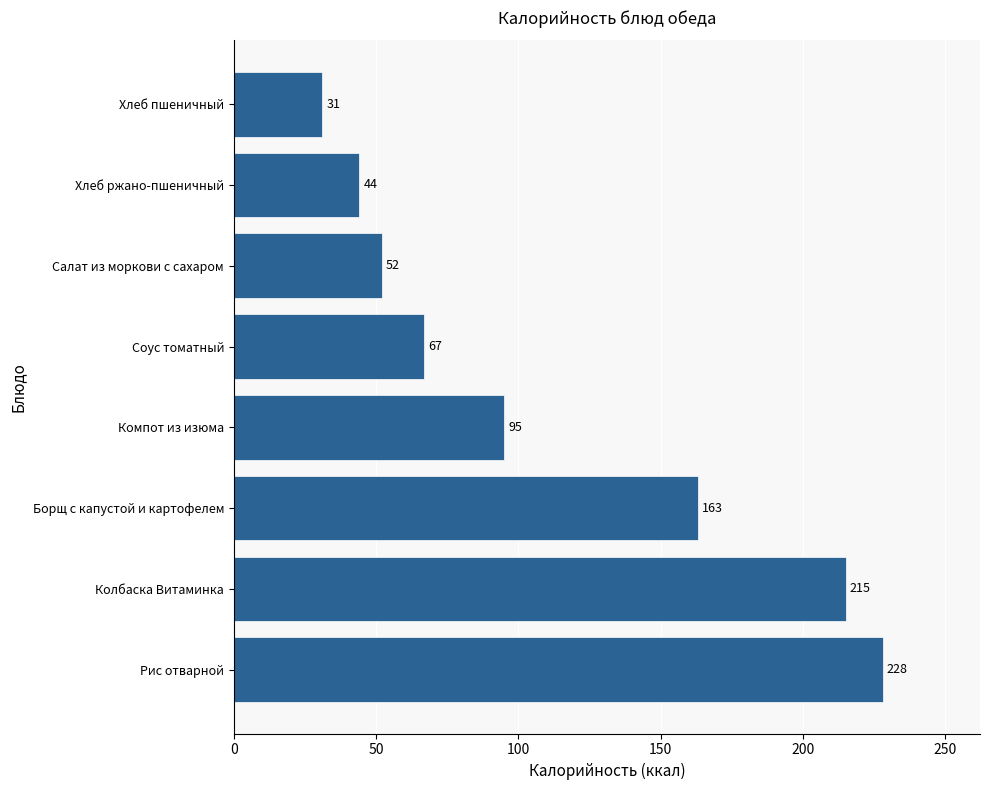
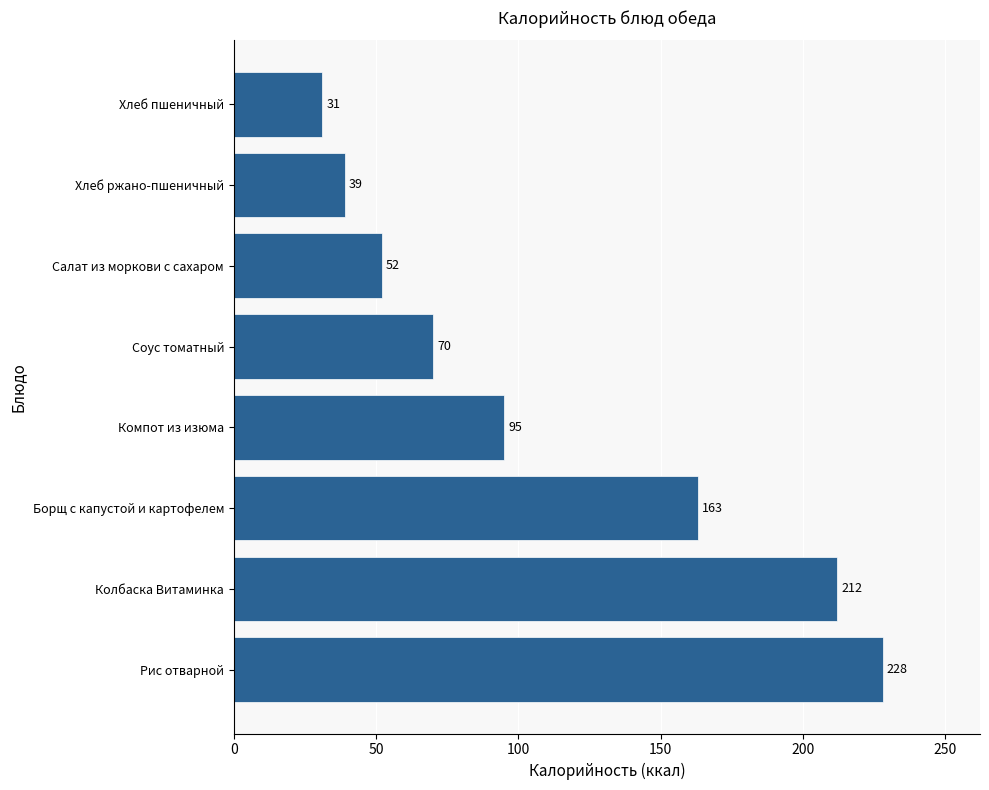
Хлеб ржано-пшеничный: 44 -> 39
Соус томатный: 67 -> 70
Колбаска Витаминка: 215 -> 212
